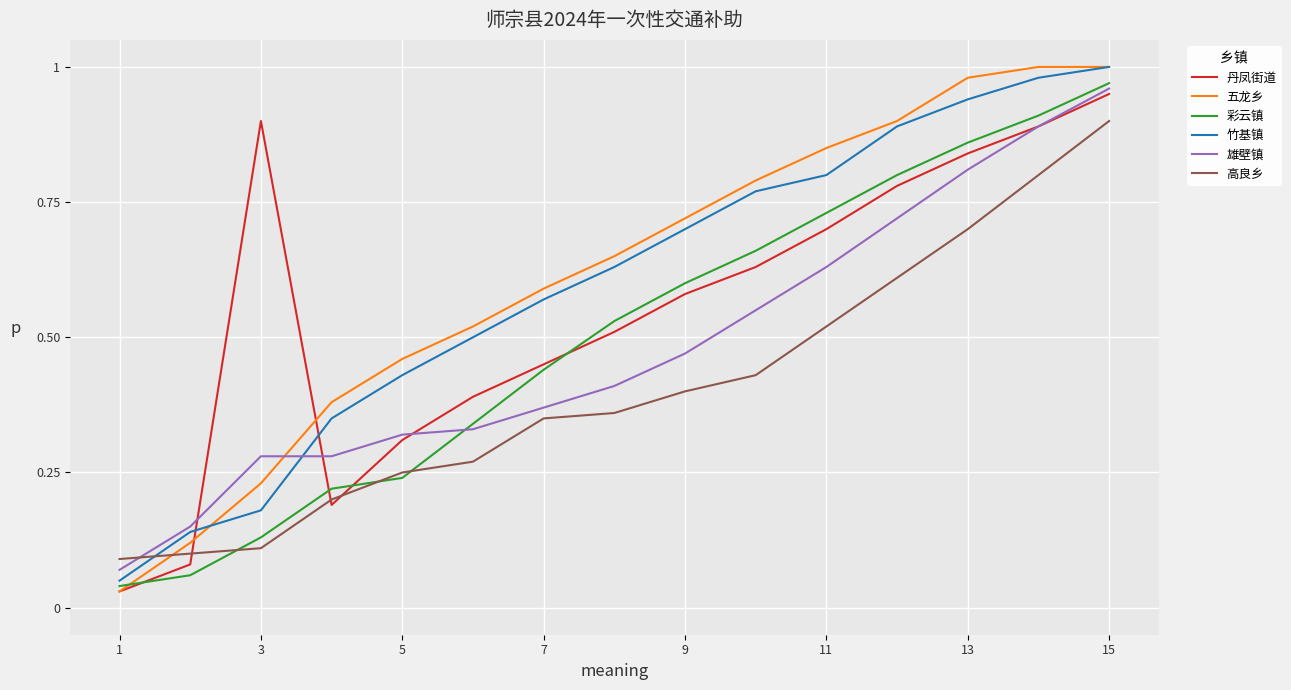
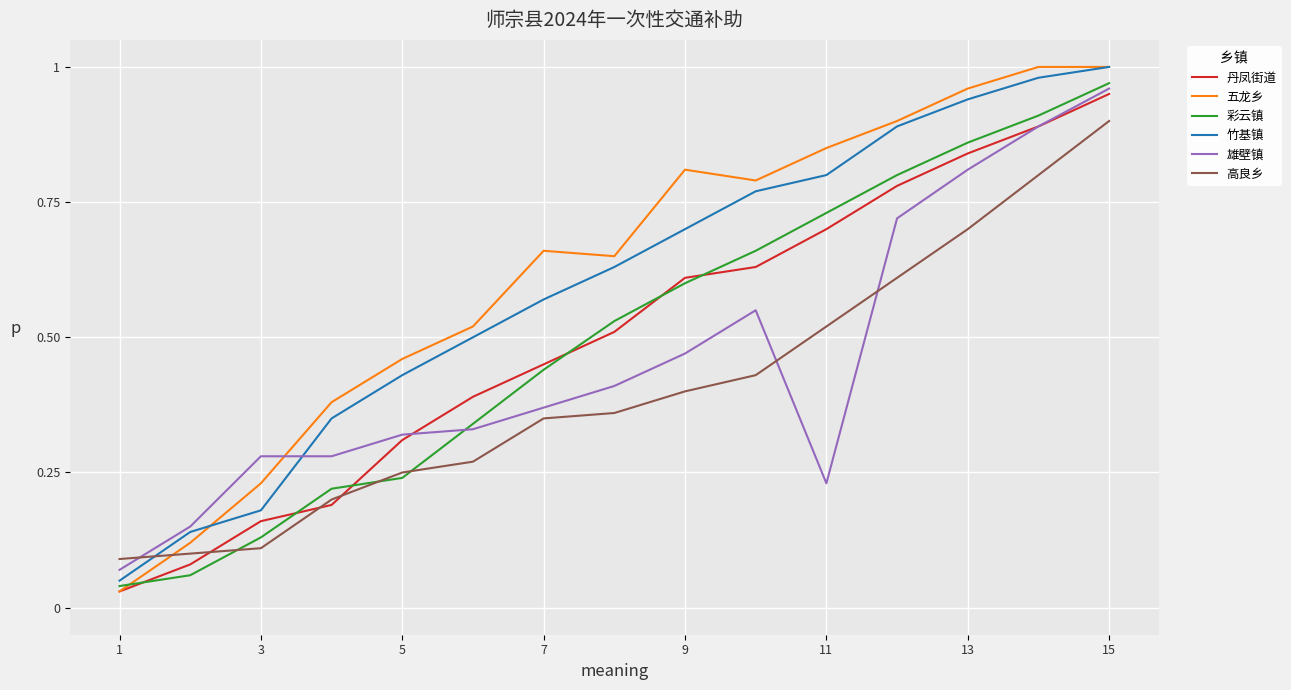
丹凤街道, 3: 0.90 -> 0.16
五龙乡, 7: 0.59 -> 0.66
丹凤街道, 9: 0.58 -> 0.61
五龙乡, 9: 0.72 -> 0.81
雄壁镇, 11: 0.63 -> 0.23
五龙乡, 13: 0.98 -> 0.96
